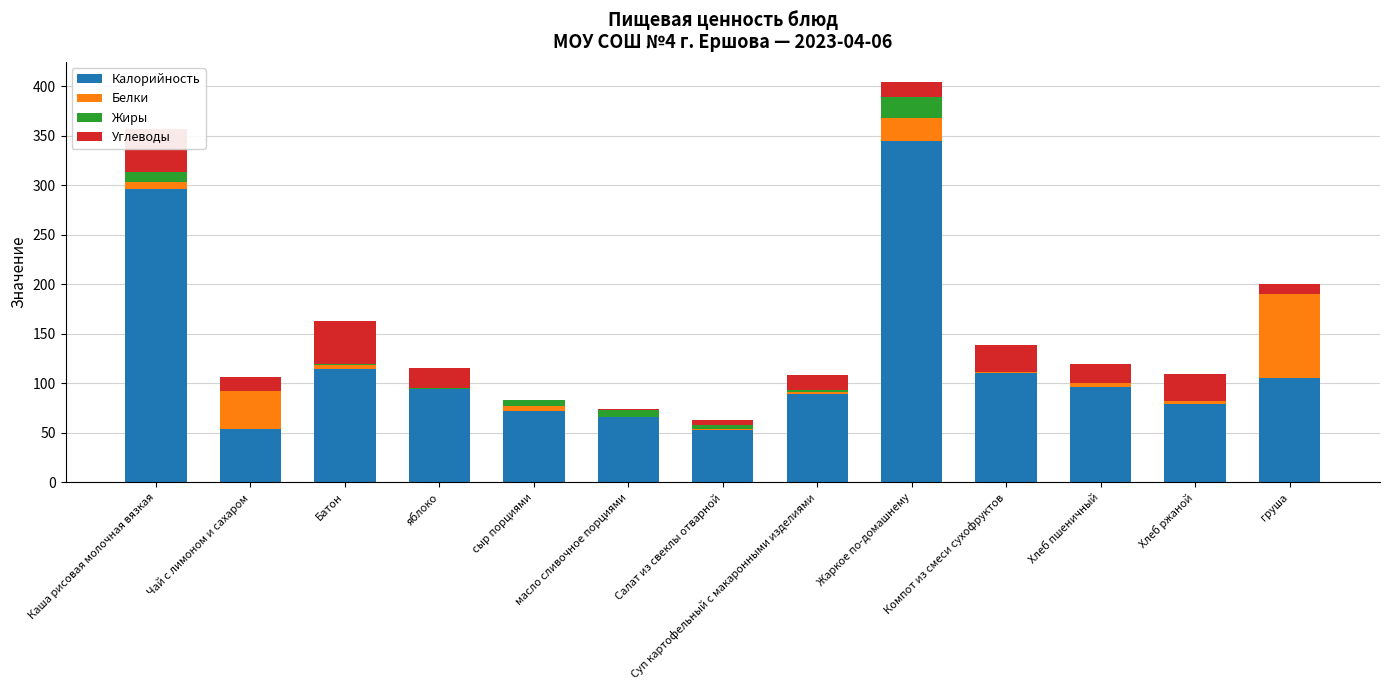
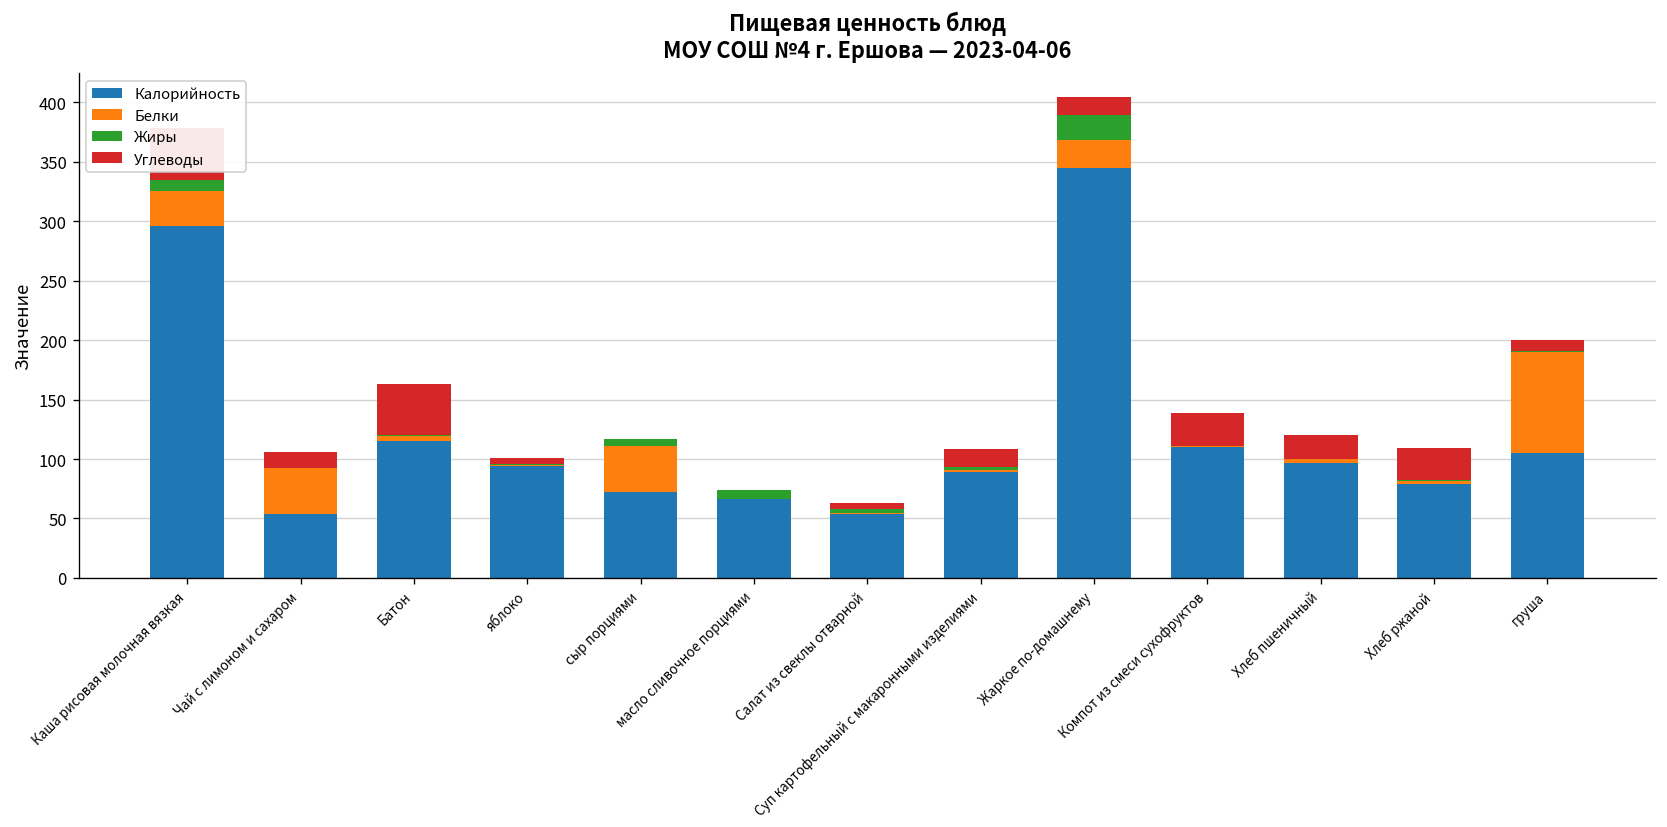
Белки, Каша рисовая молочная вязкая: 10 -> 30
Углеводы, яблоко: 20 -> 0
Белки, сыр порциями: 0 -> 40
